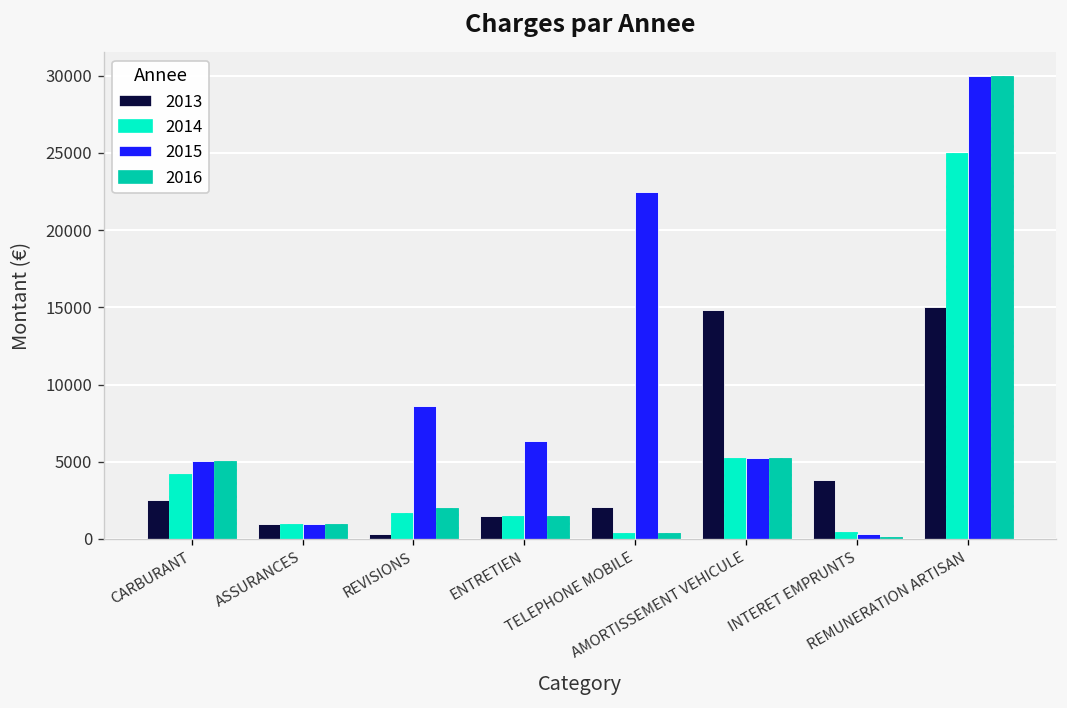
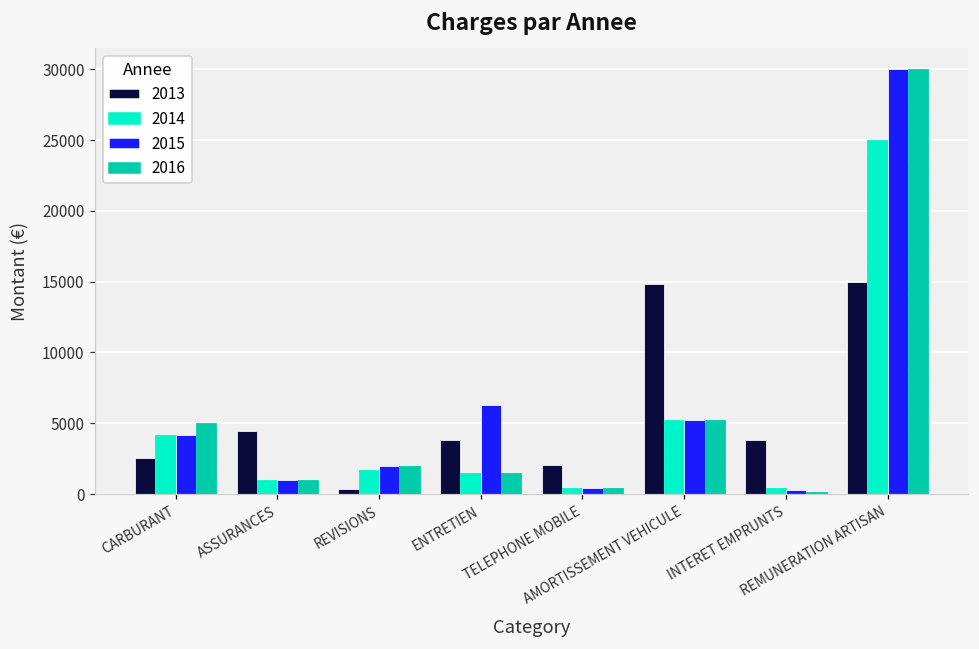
2015, CARBURANT: 5000 -> 4100
2013, ASSURANCES: 1000 -> 4500
2015, REVISIONS: 8600 -> 2000
2013, ENTRETIEN: 1500 -> 3800
2015, TELEPHONE MOBILE: 22500 -> 400
